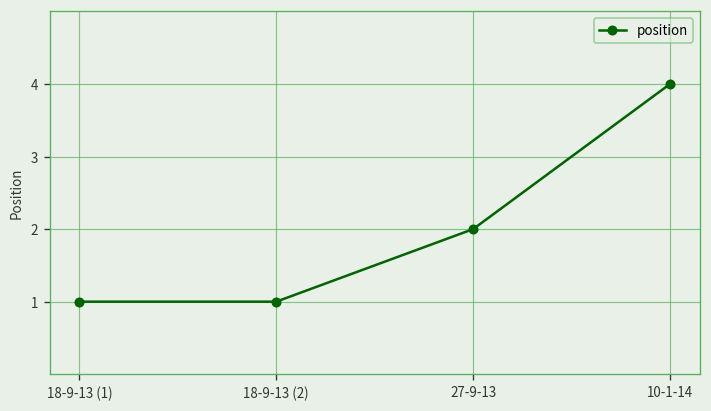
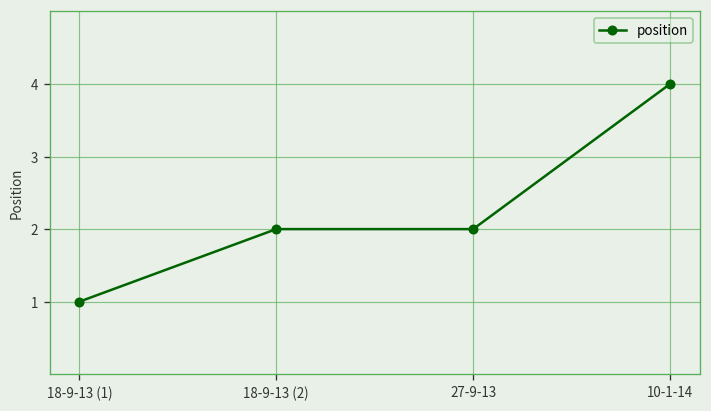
18-9-13 (2): 1 -> 2
